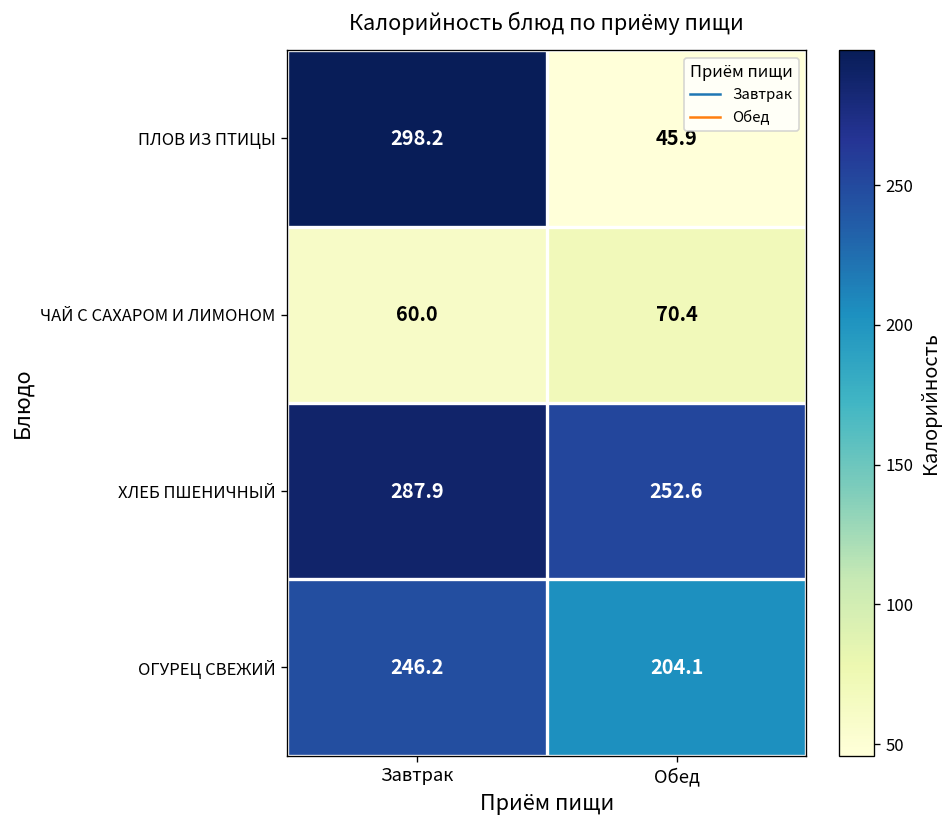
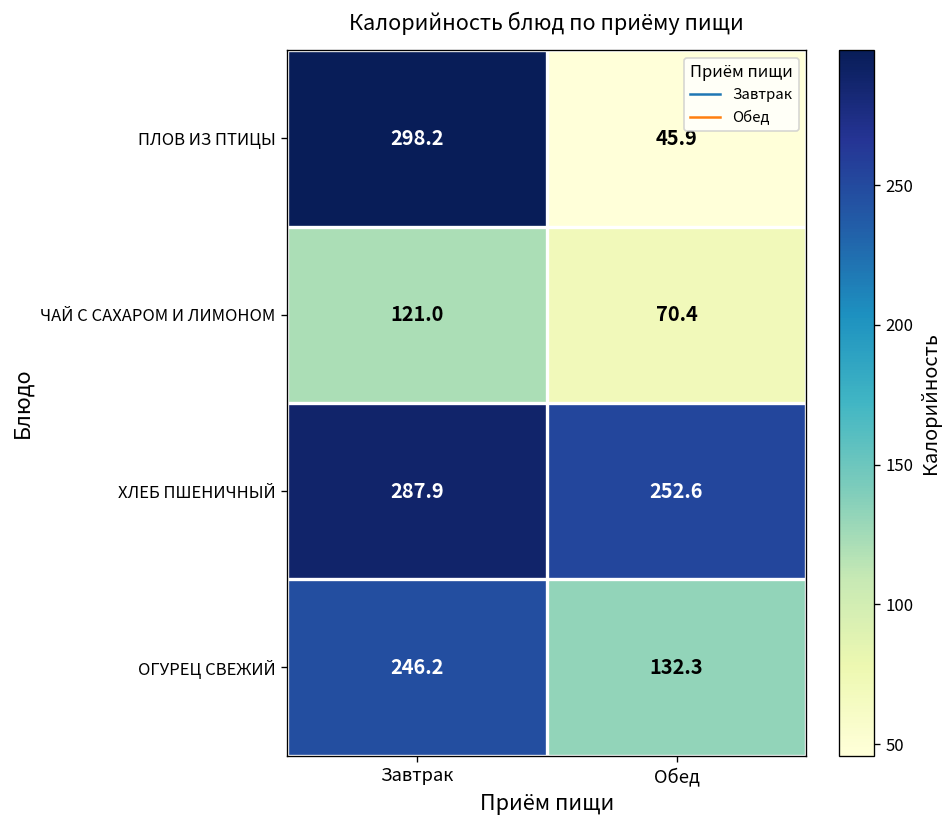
ЧАЙ С САХАРОМ И ЛИМОНОМ, Завтрак: 60.0 -> 121.0
ОГУРЕЦ СВЕЖИЙ, Обед: 204.1 -> 132.3
